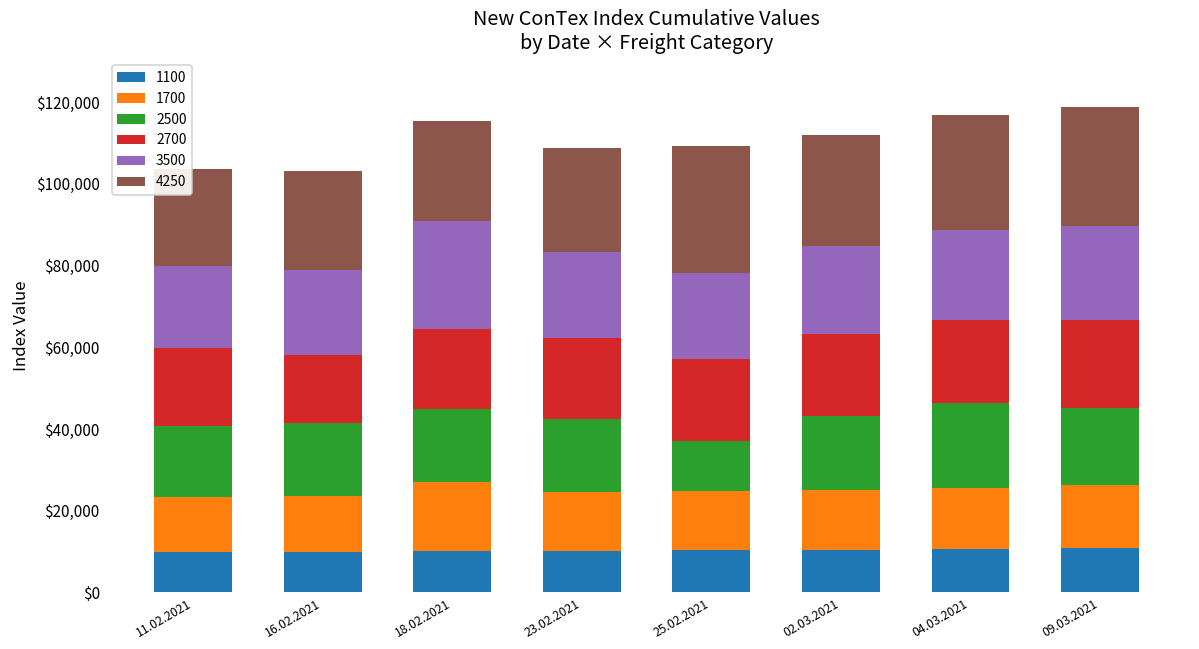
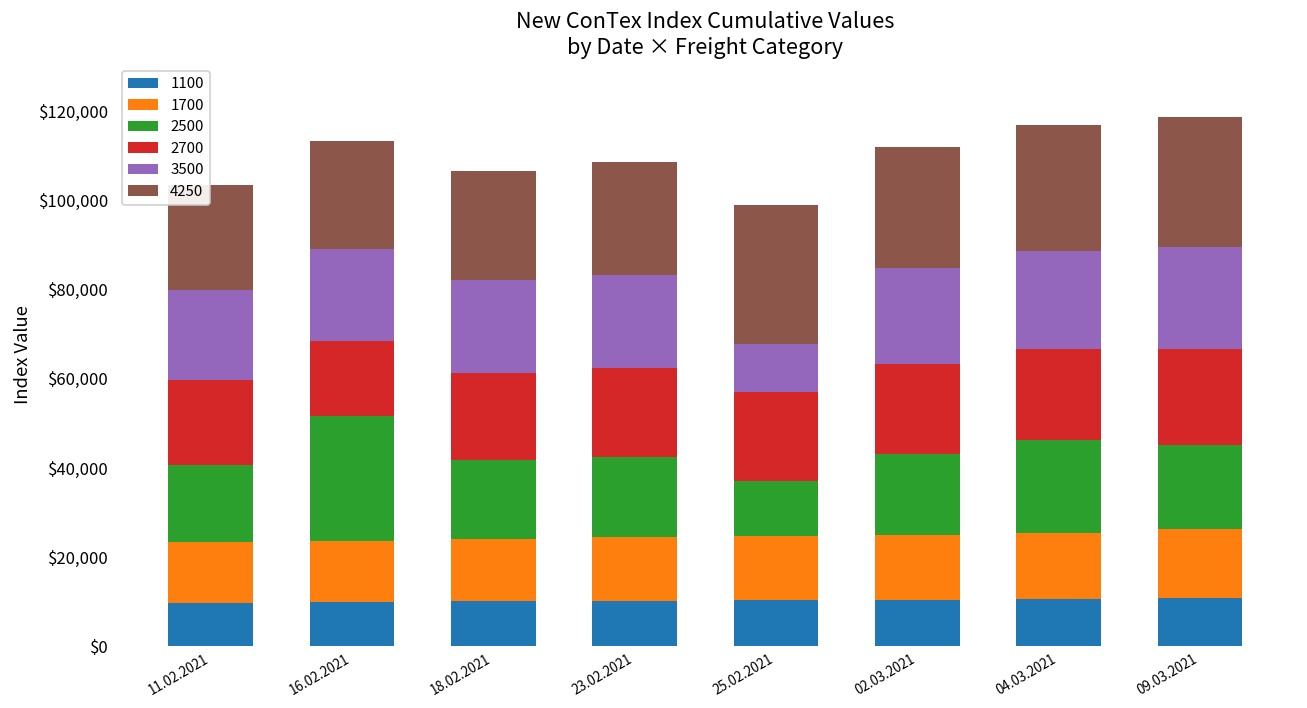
2500, 16.02.2021: $18,000 -> $28,000
1700, 18.02.2021: $17,000 -> $14,000
3500, 18.02.2021: $26,000 -> $21,000
3500, 25.02.2021: $21,000 -> $11,000
